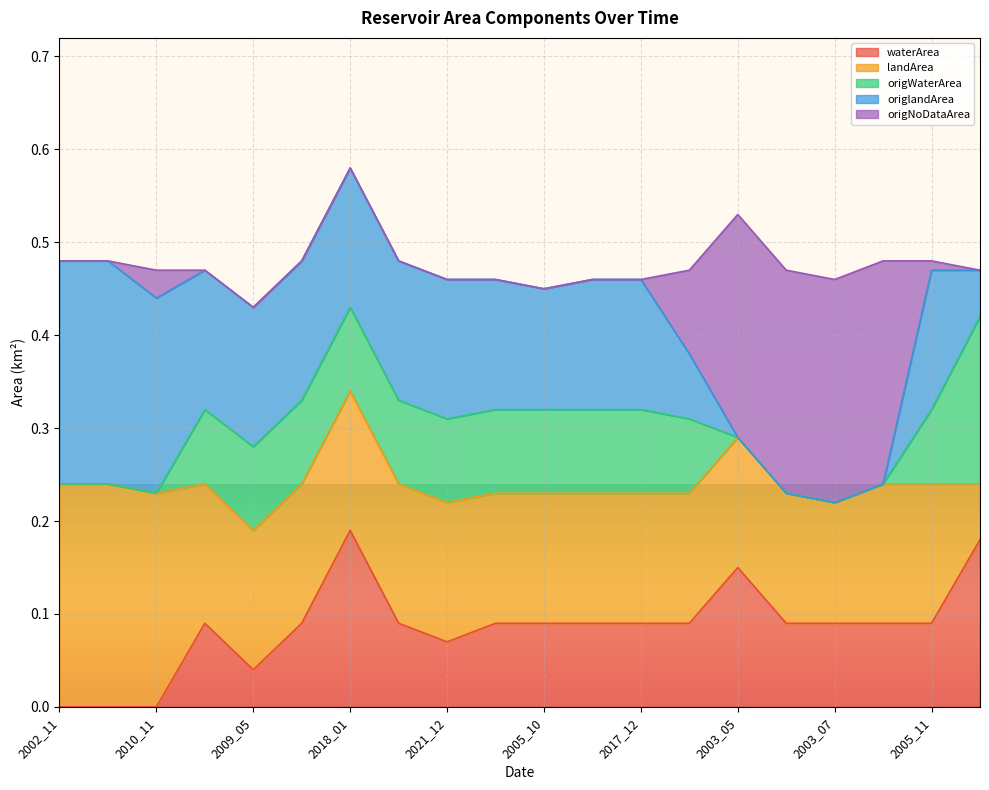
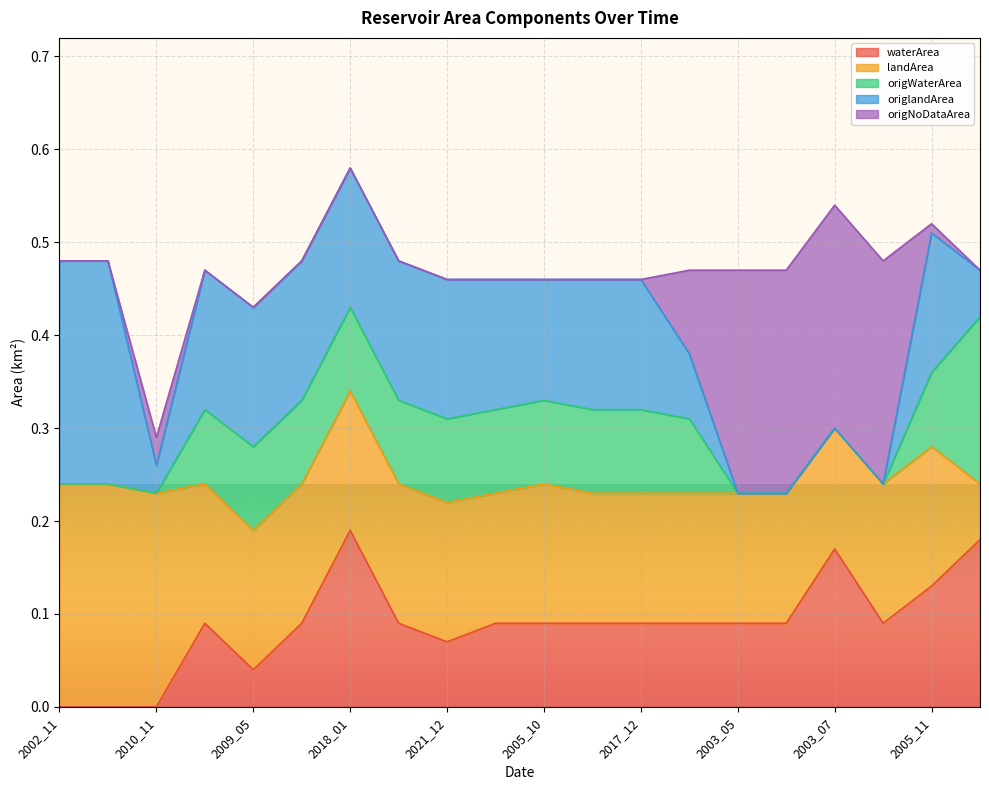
origlandArea, 2010_11: 0.21 -> 0.03
landArea, 2005_10: 0.14 -> 0.15
waterArea, 2003_05: 0.15 -> 0.09
waterArea, 2003_07: 0.09 -> 0.17
waterArea, 2005_11: 0.09 -> 0.13
